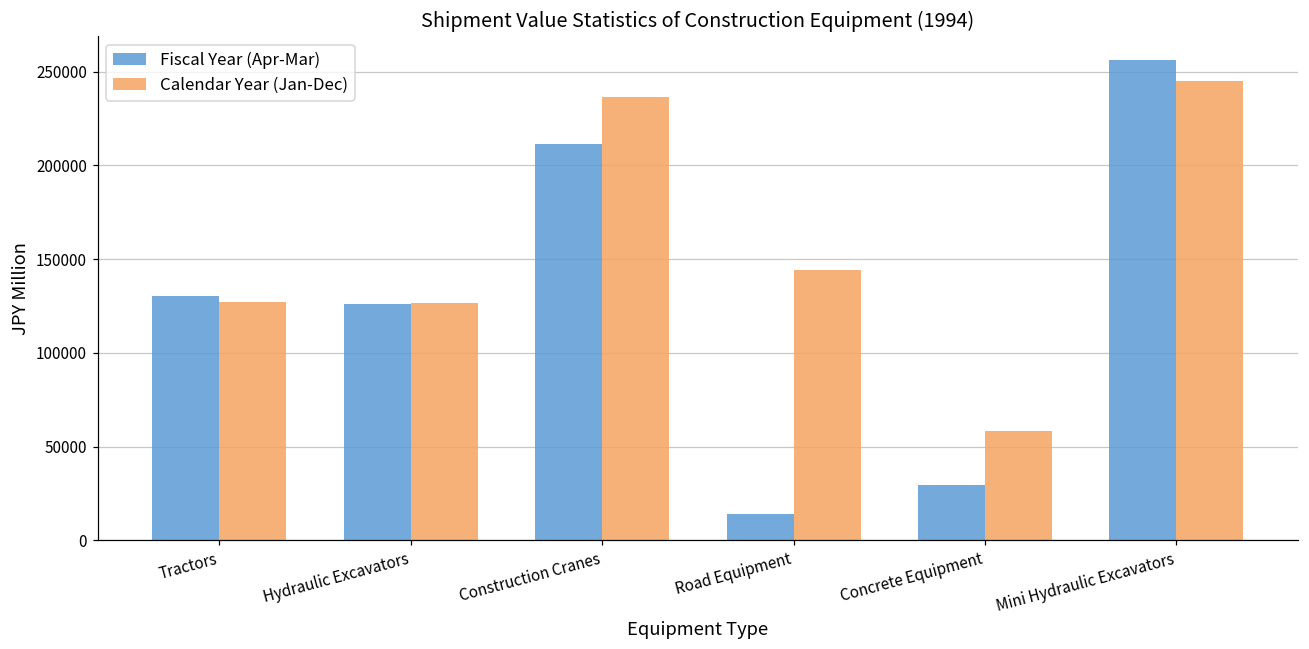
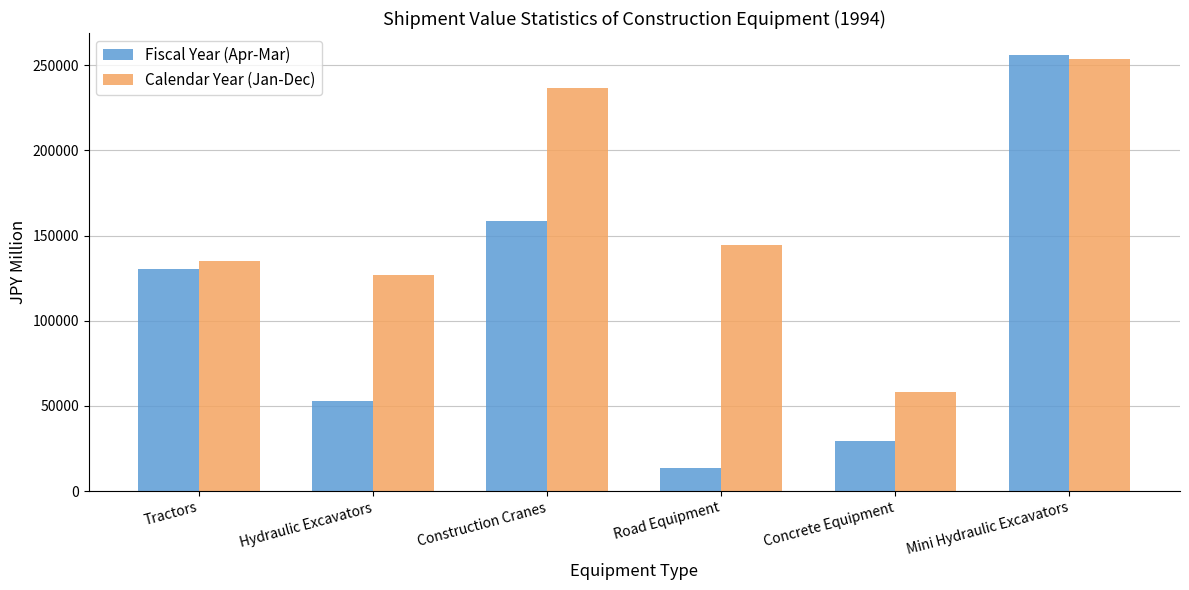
Calendar Year (Jan-Dec), Tractors: 127000 -> 135000
Fiscal Year (Apr-Mar), Hydraulic Excavators: 126000 -> 53000
Fiscal Year (Apr-Mar), Construction Cranes: 212000 -> 158000
Calendar Year (Jan-Dec), Mini Hydraulic Excavators: 245000 -> 254000
